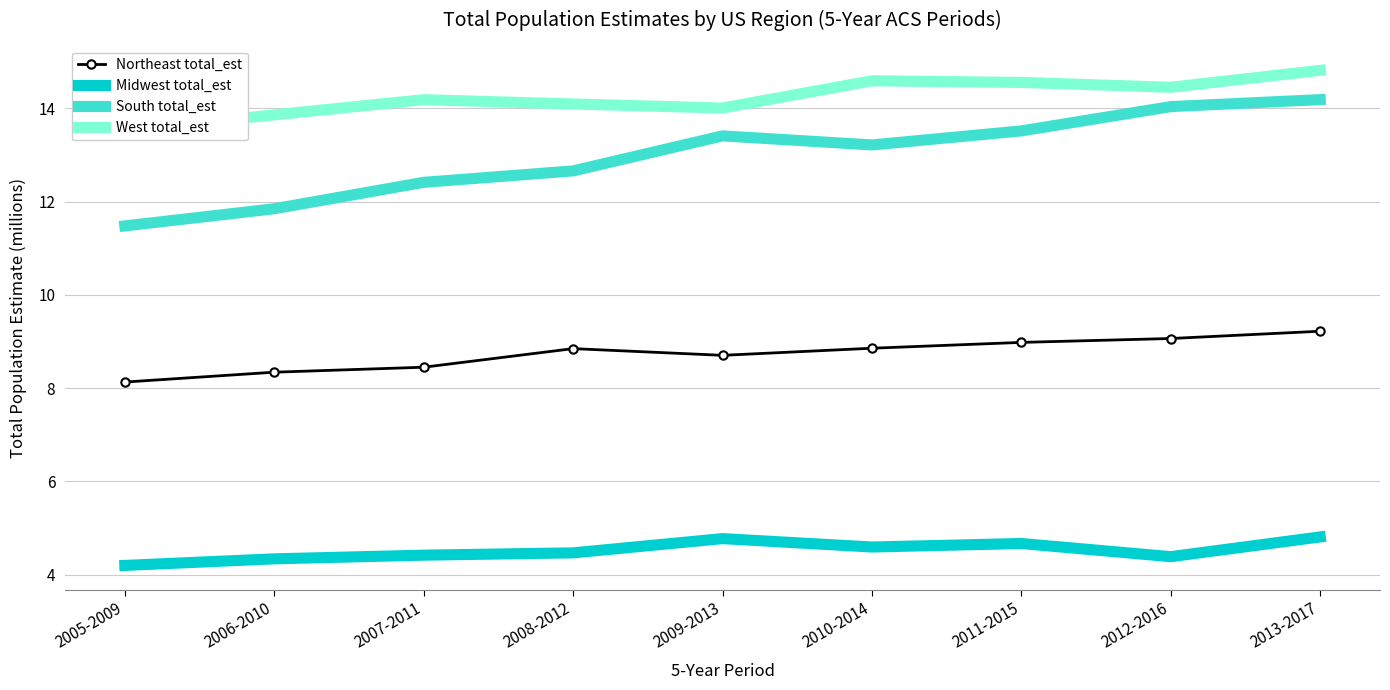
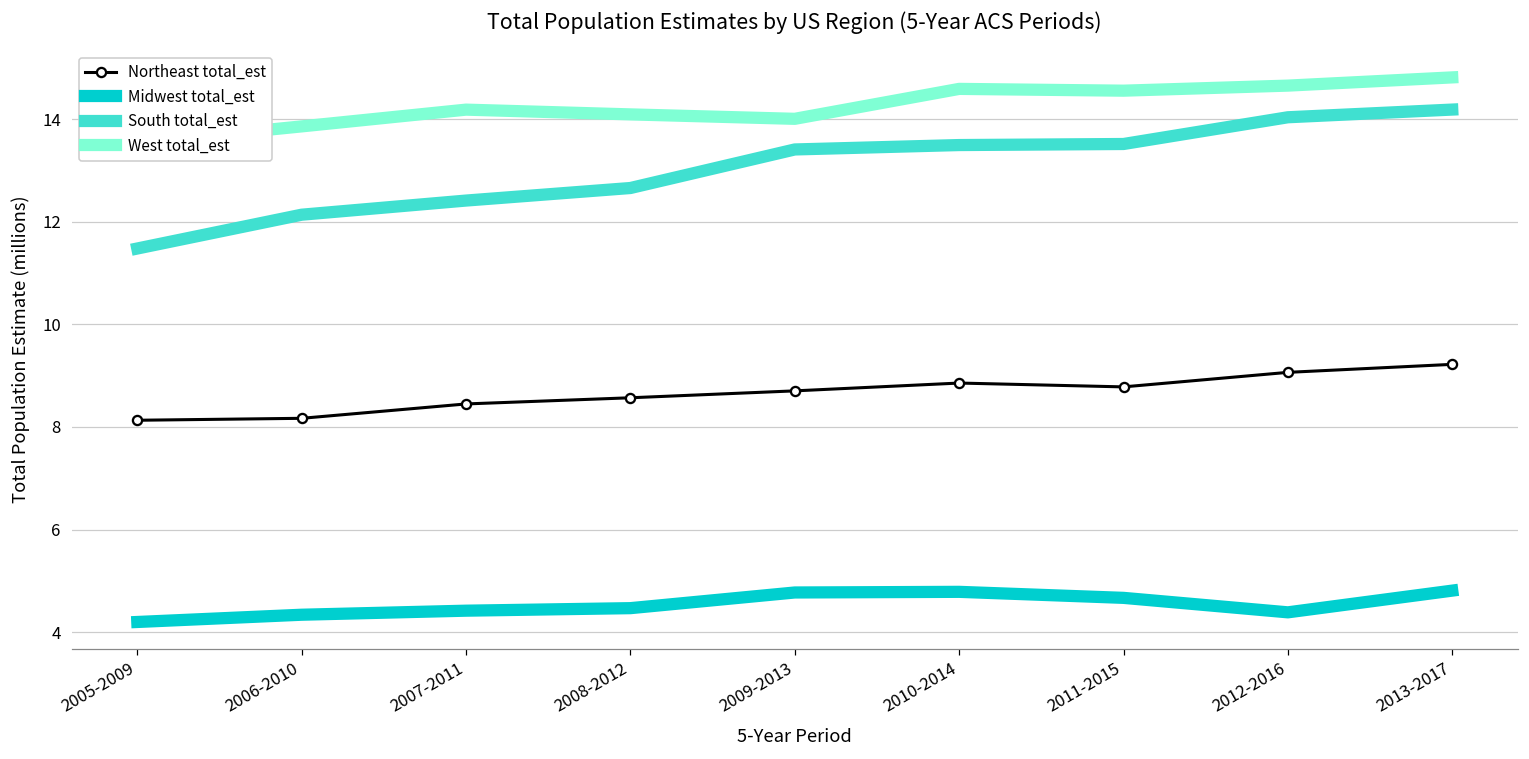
Northeast total_est, 2006-2010: 8.3 -> 8.2
South total_est, 2006-2010: 11.8 -> 12.1
Northeast total_est, 2008-2012: 8.8 -> 8.6
Midwest total_est, 2010-2014: 4.6 -> 4.8
South total_est, 2010-2014: 13.2 -> 13.5
Northeast total_est, 2011-2015: 9.0 -> 8.8
West total_est, 2012-2016: 14.5 -> 14.7
